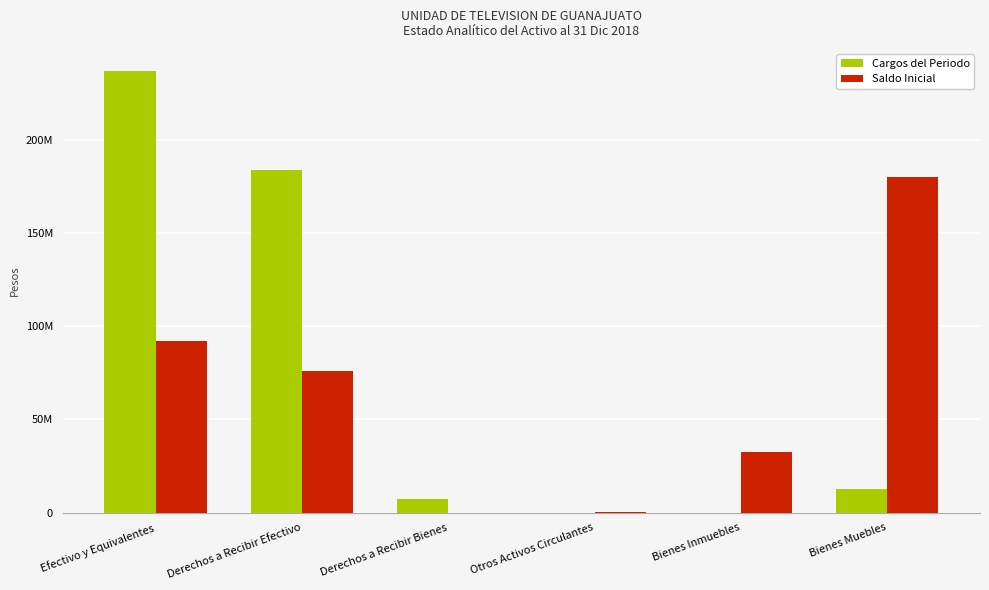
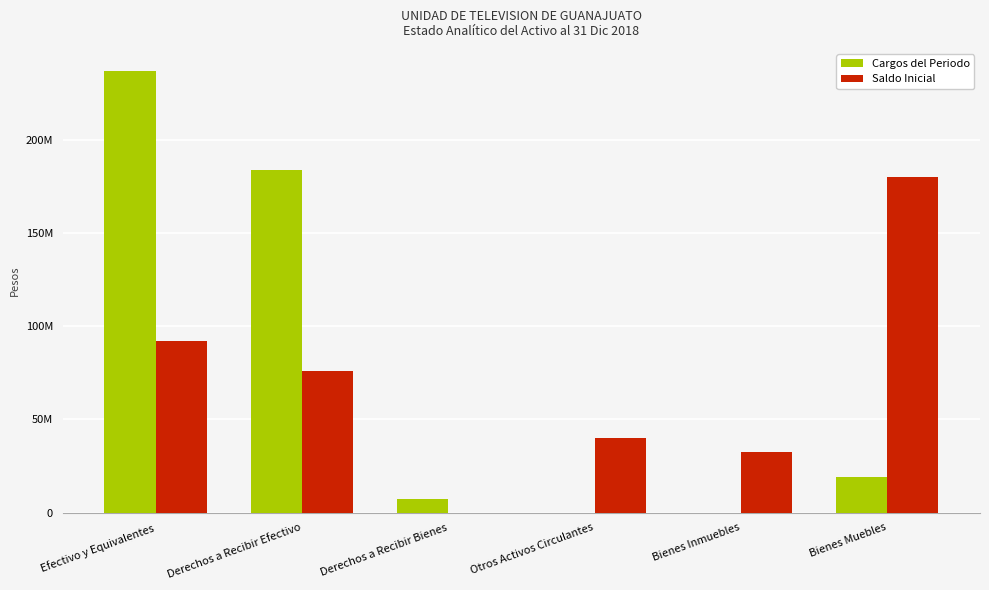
Saldo Inicial, Otros Activos Circulantes: 0 -> 40000000
Cargos del Periodo, Bienes Muebles: 13000000 -> 19000000
